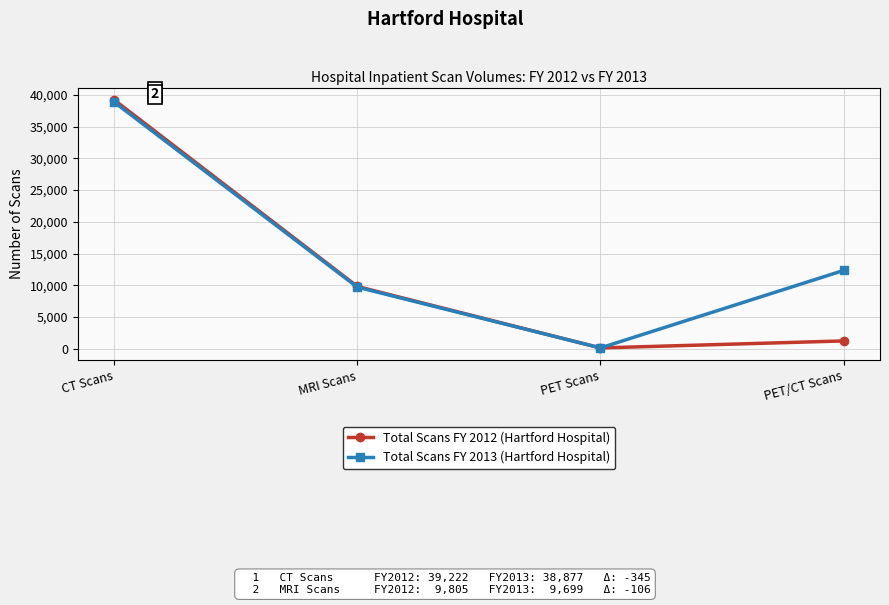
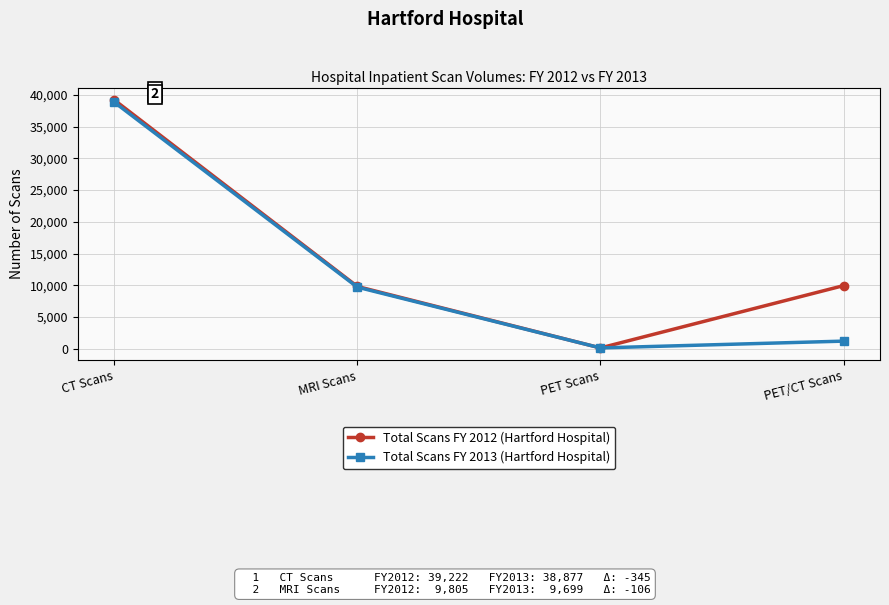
Total Scans FY 2012 (Hartford Hospital), PET/CT Scans: 1,000 -> 10,000
Total Scans FY 2013 (Hartford Hospital), PET/CT Scans: 12,000 -> 1,000
